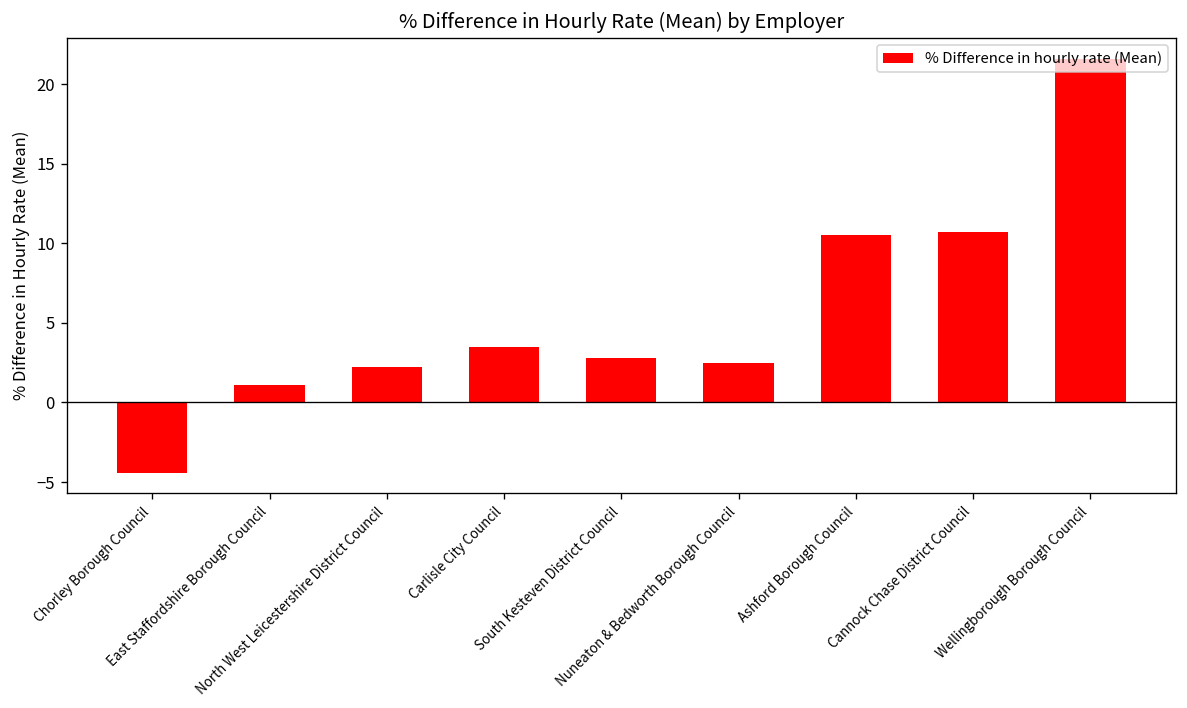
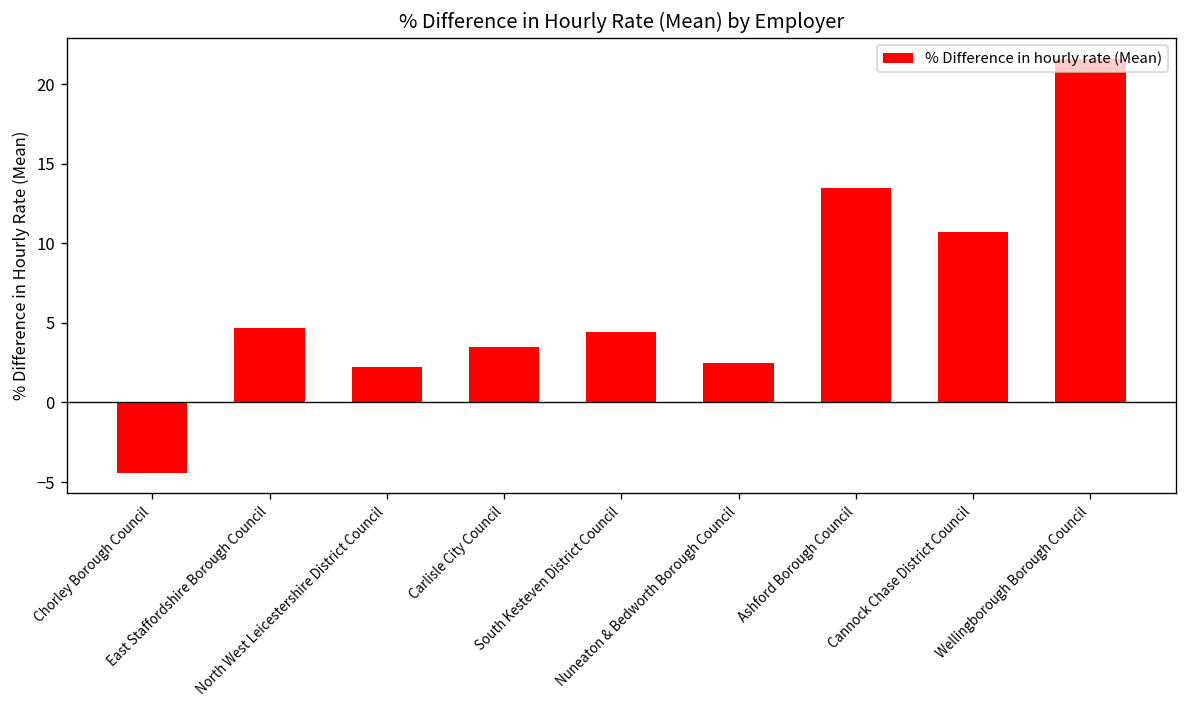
East Staffordshire Borough Council: 1.1 -> 4.7
South Kesteven District Council: 2.8 -> 4.4
Ashford Borough Council: 10.5 -> 13.5
